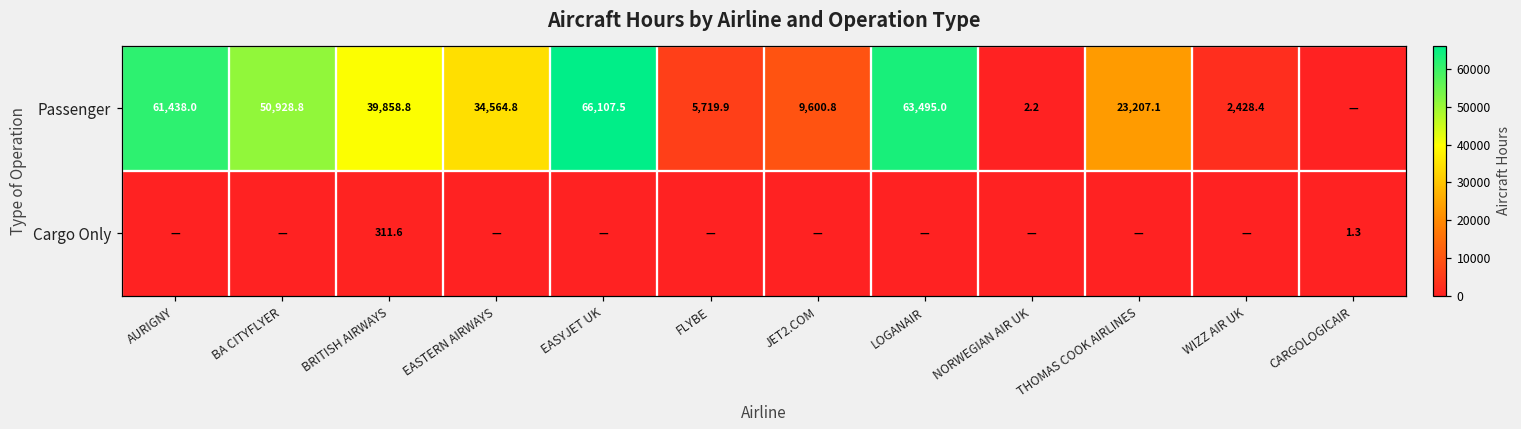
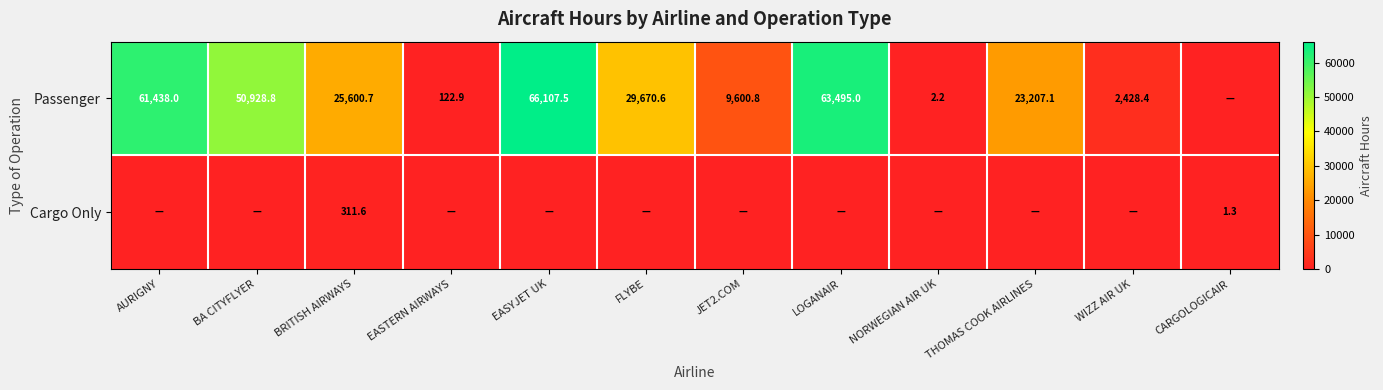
Passenger, BRITISH AIRWAYS: 39,858.8 -> 25,600.7
Passenger, EASTERN AIRWAYS: 34,564.8 -> 122.9
Passenger, FLYBE: 5,719.9 -> 29,670.6
